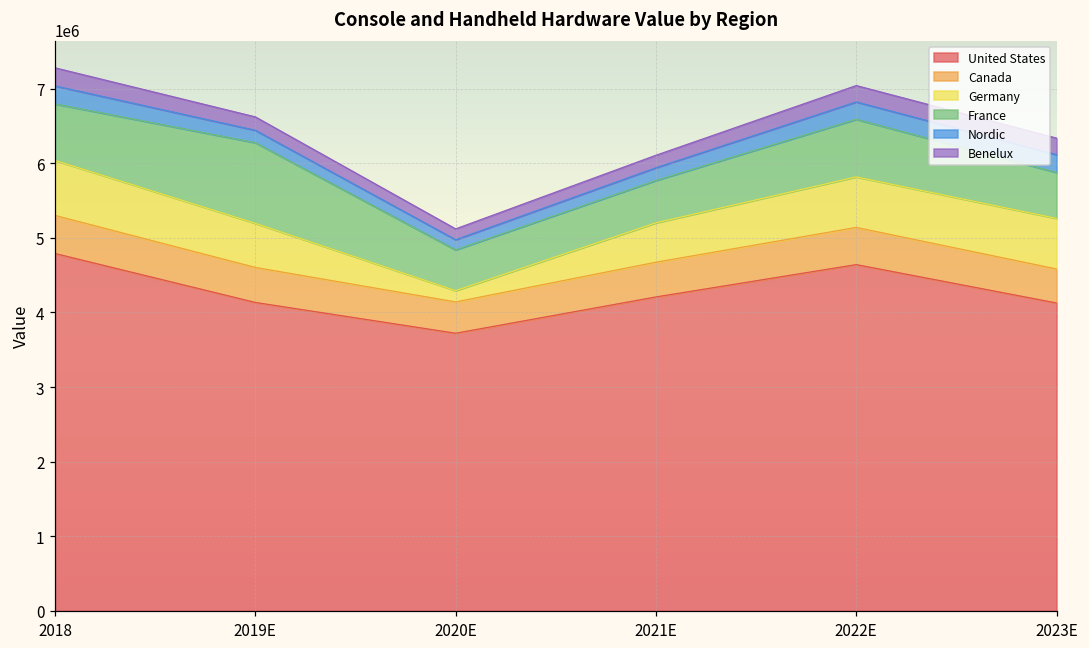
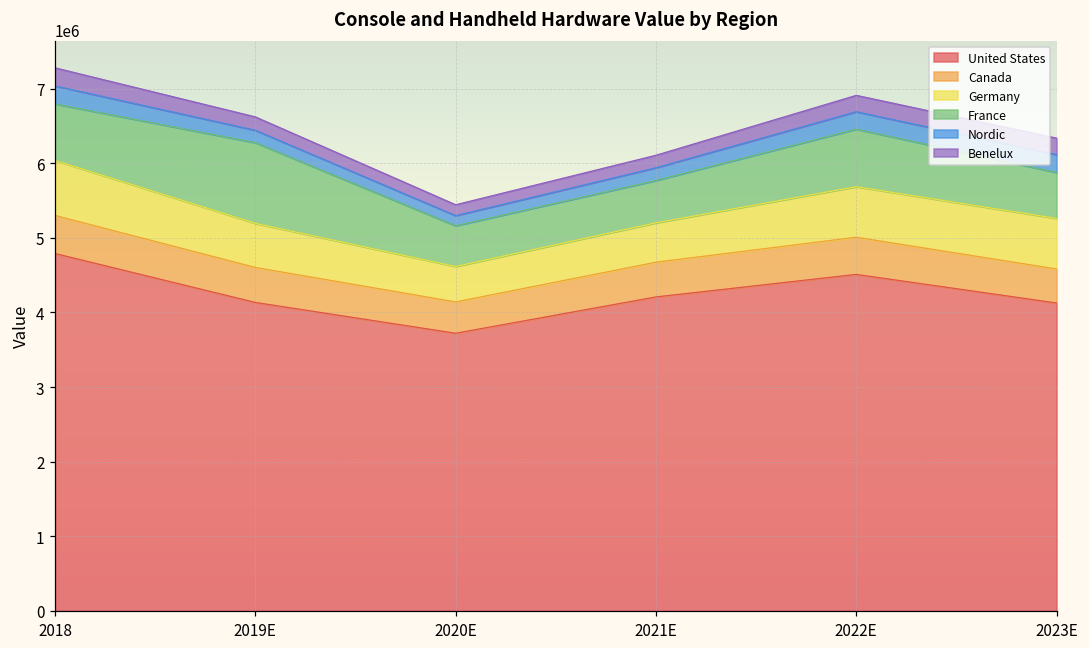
Germany, 2020E: 200000 -> 500000
United States, 2022E: 4600000 -> 4500000
